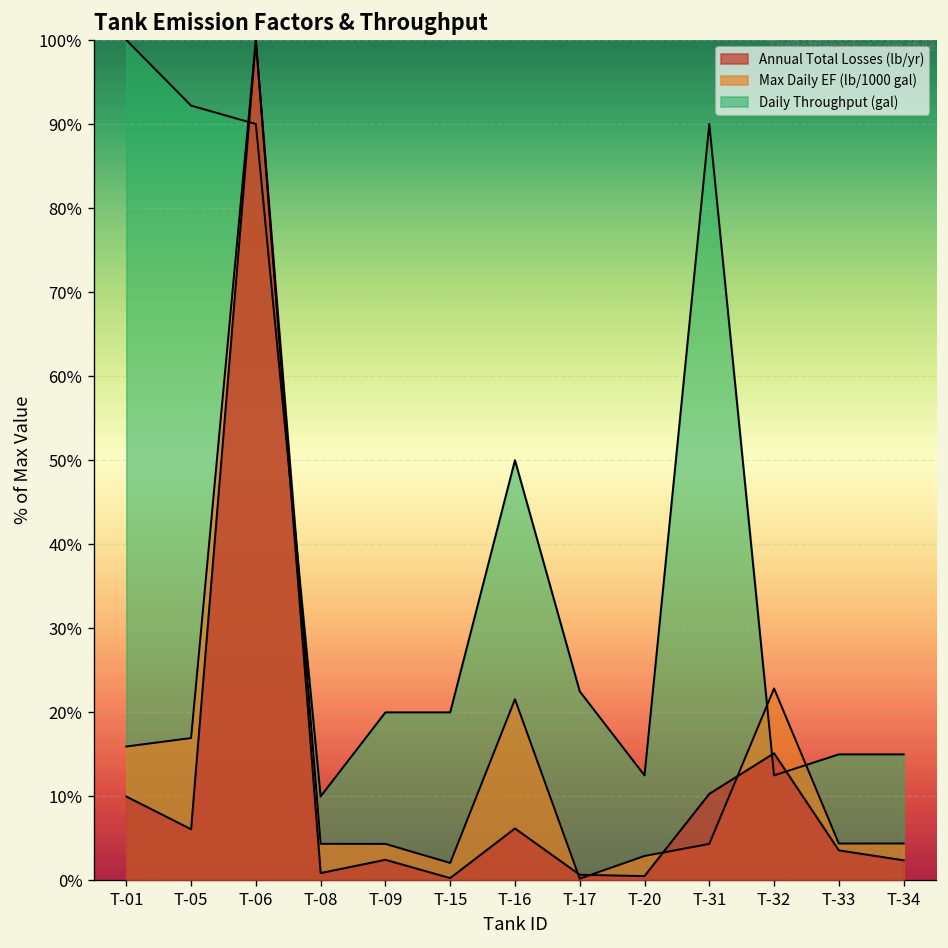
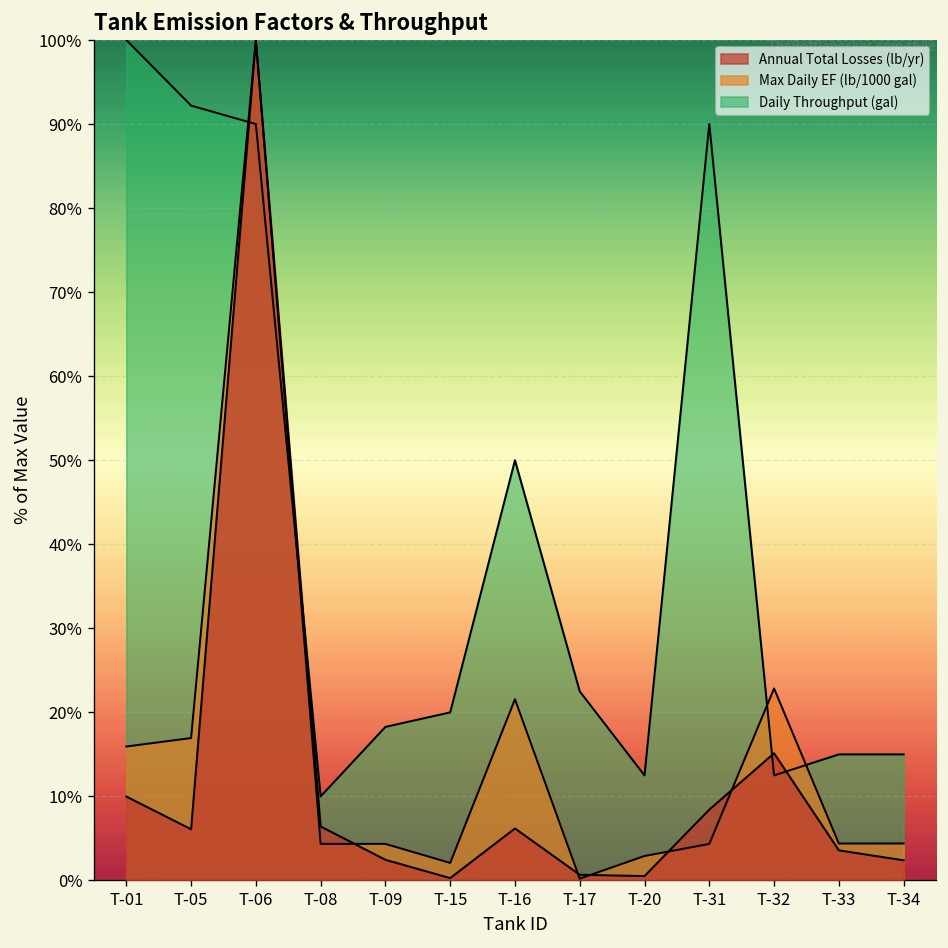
Annual Total Losses (lb/yr), T-08: 1% -> 6%
Daily Throughput (gal), T-09: 20% -> 18%
Annual Total Losses (lb/yr), T-31: 10% -> 8%
